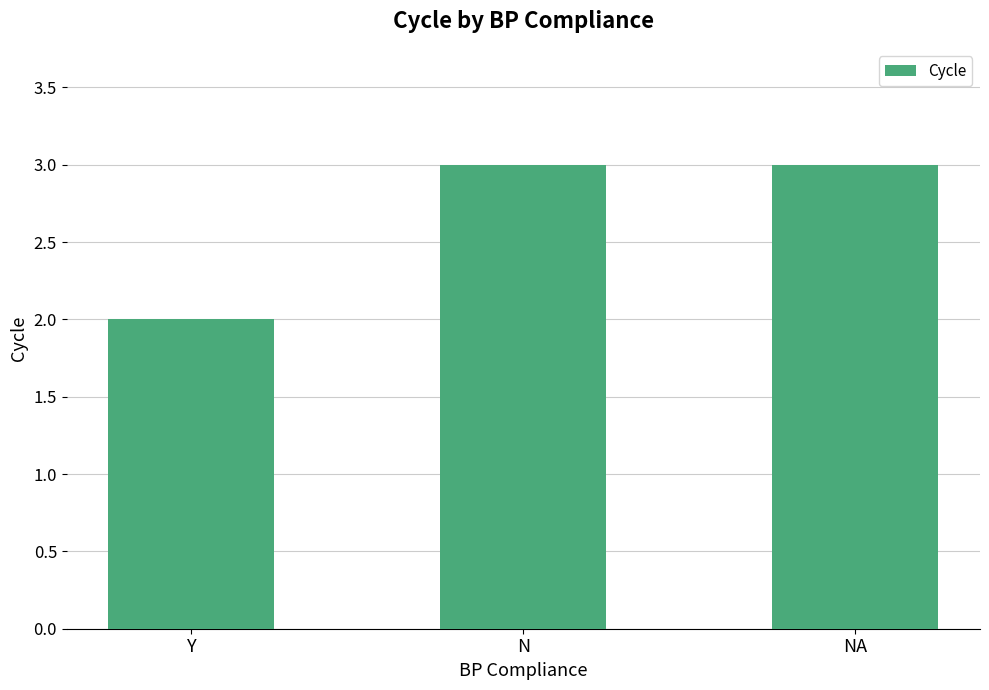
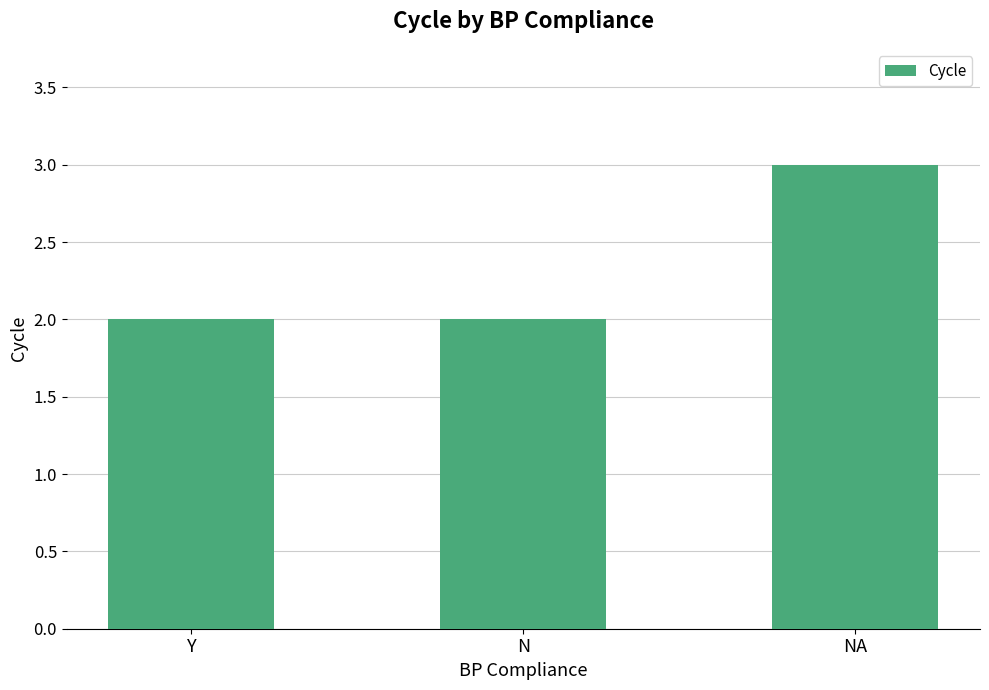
N: 3 -> 2
